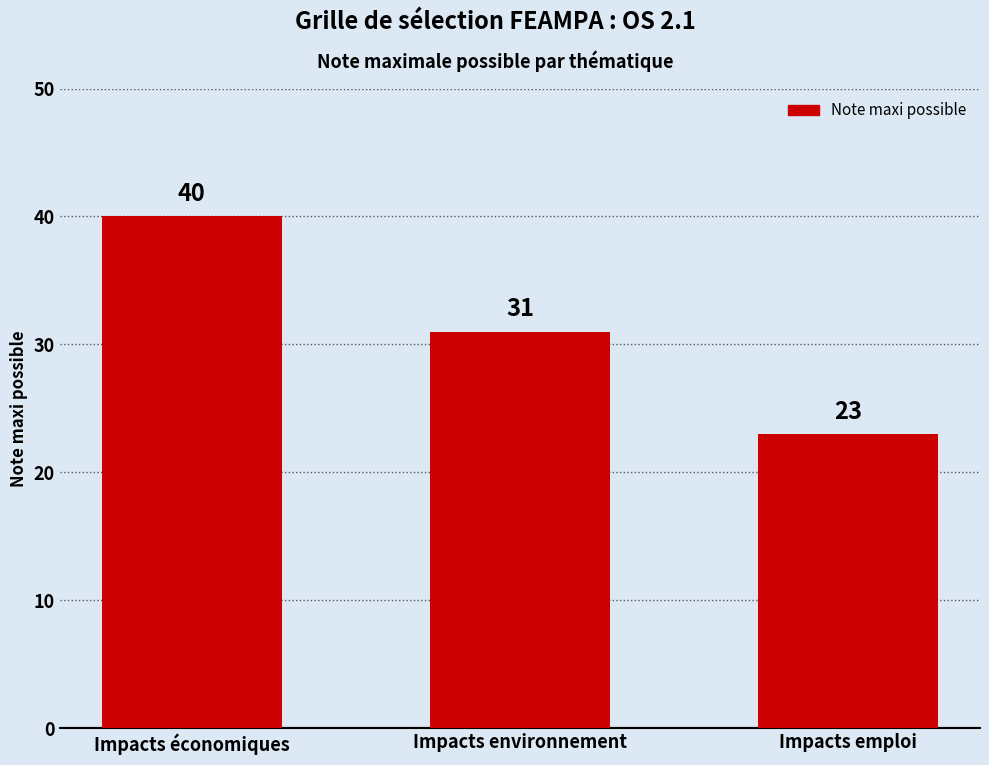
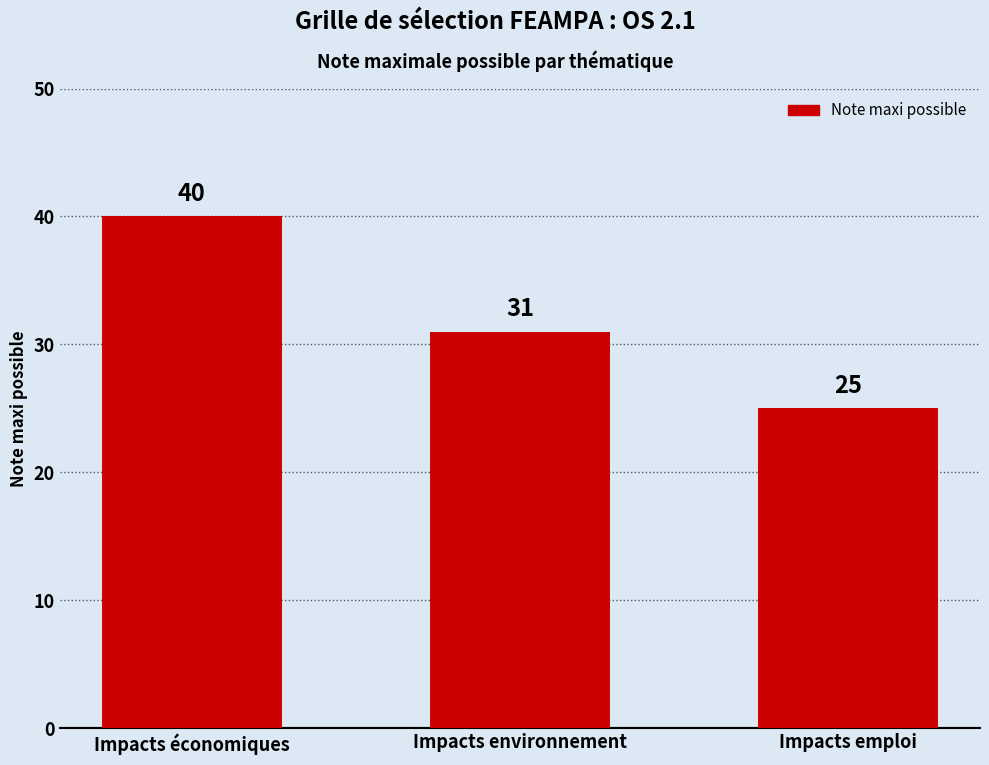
Impacts emploi: 23 -> 25
